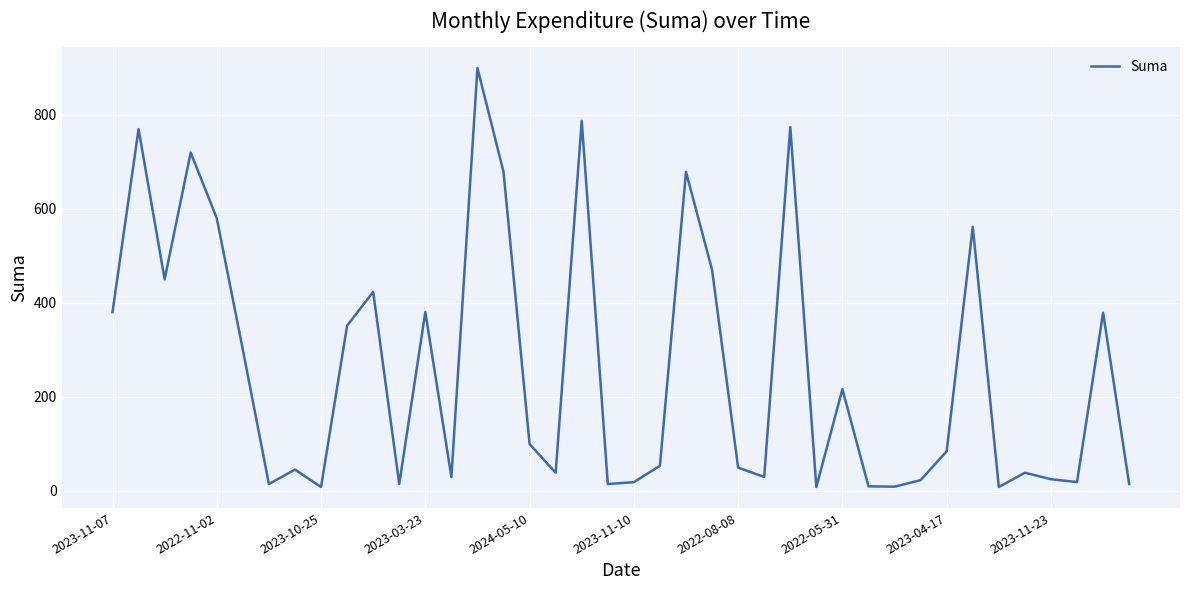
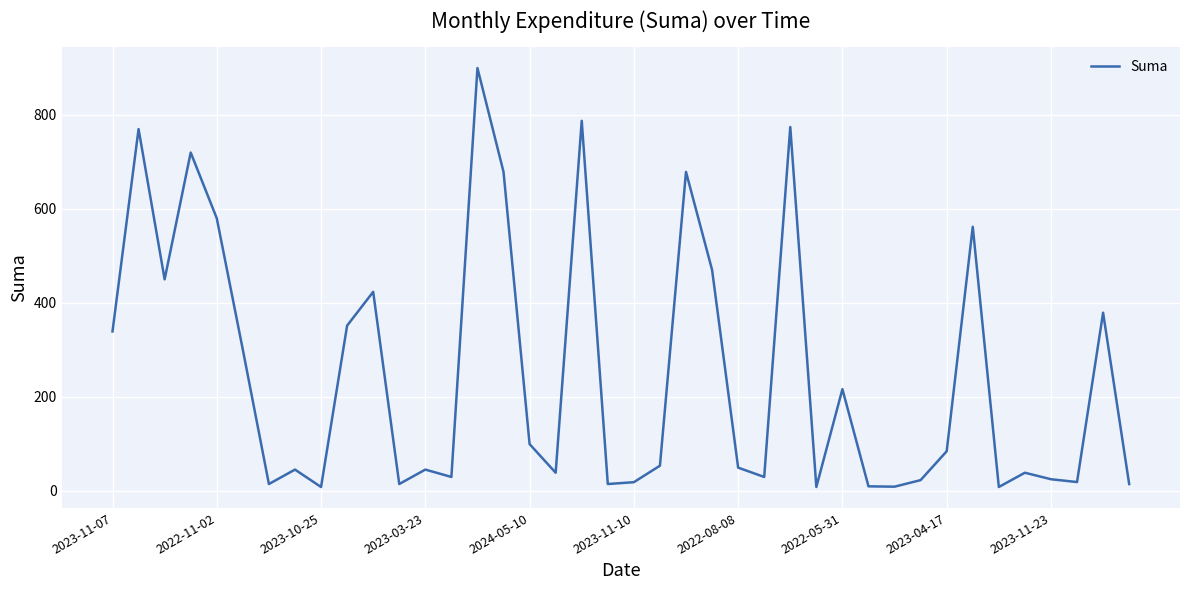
2023-11-07: 380 -> 340
2023-03-23: 380 -> 40
